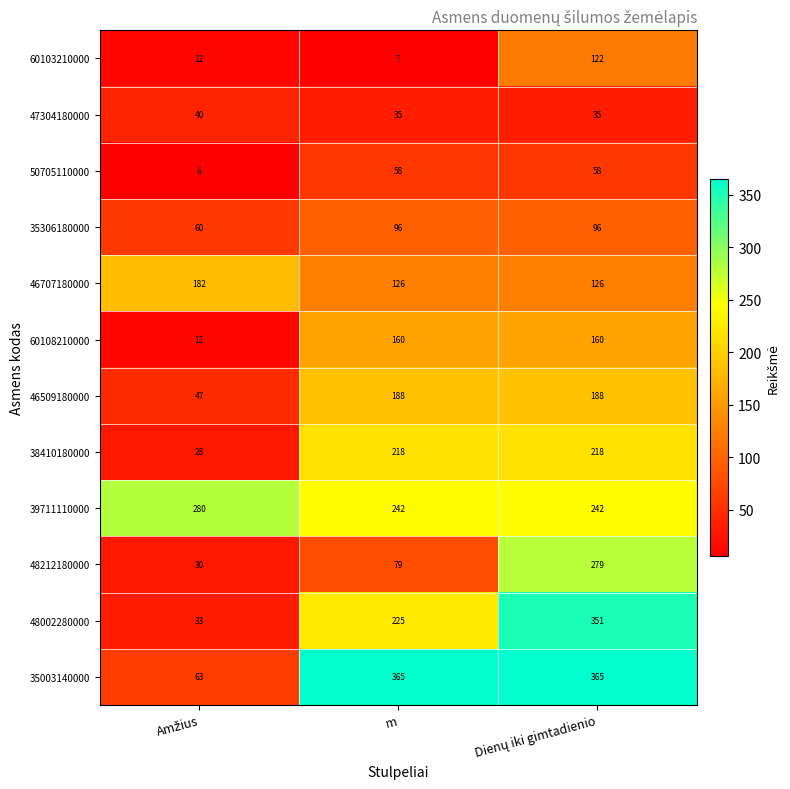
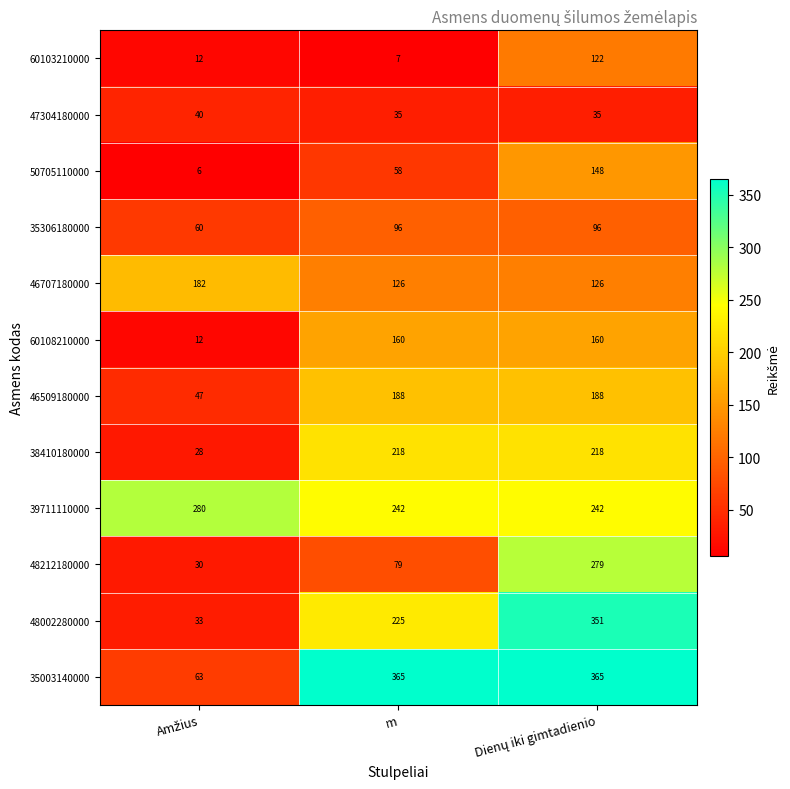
50705110000, Dienų iki gimtadienio: 58 -> 148
